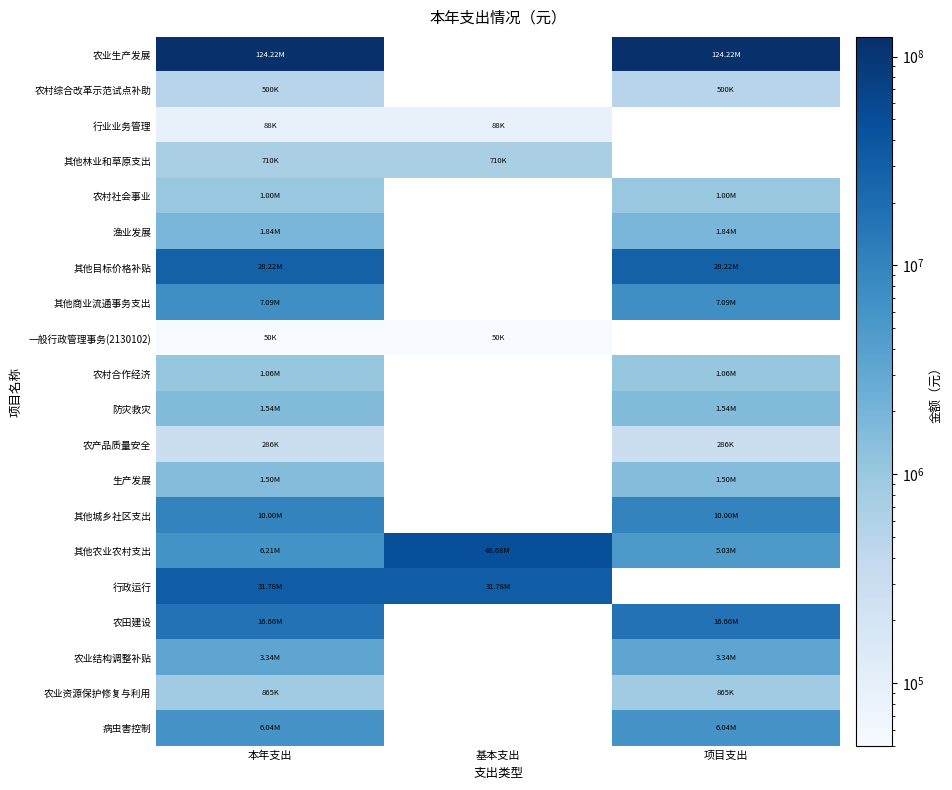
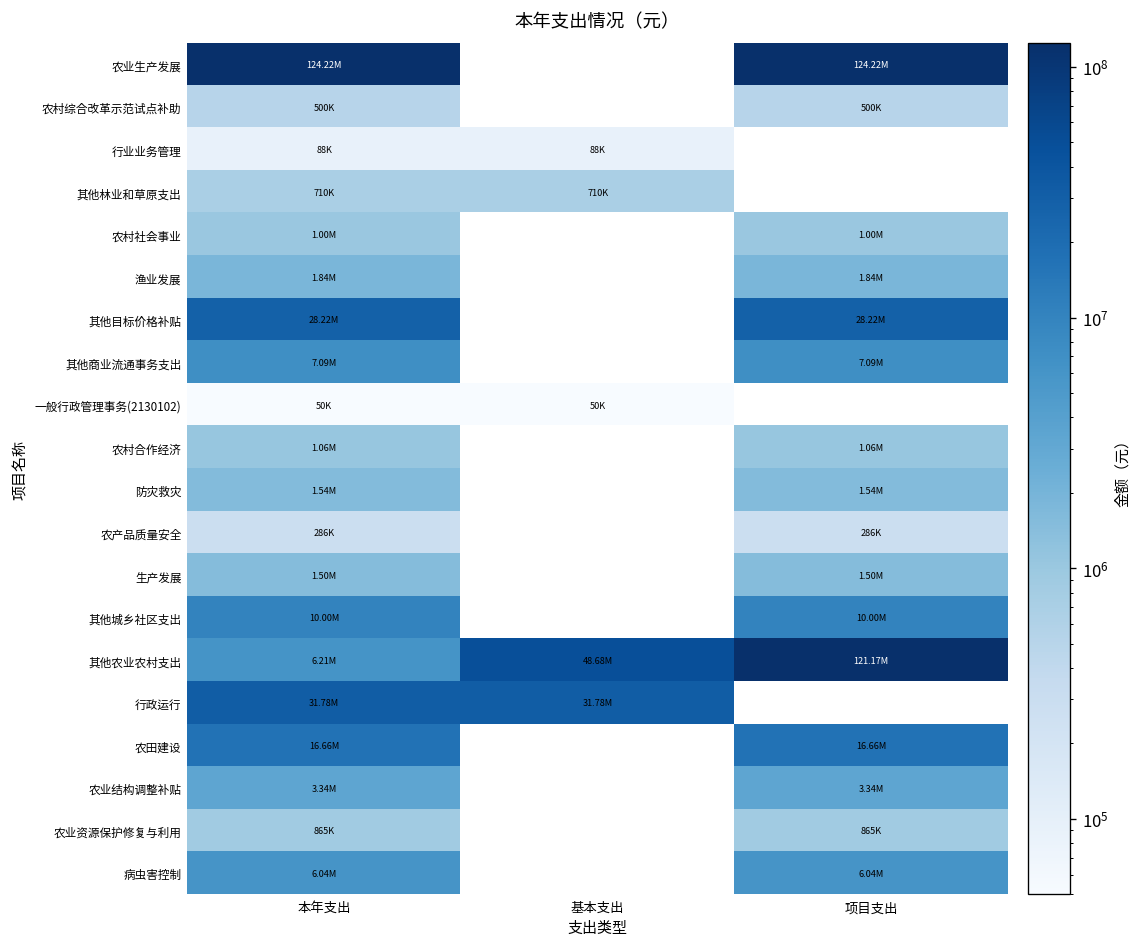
其他农业农村支出, 项目支出: 5.03M -> 121.17M
